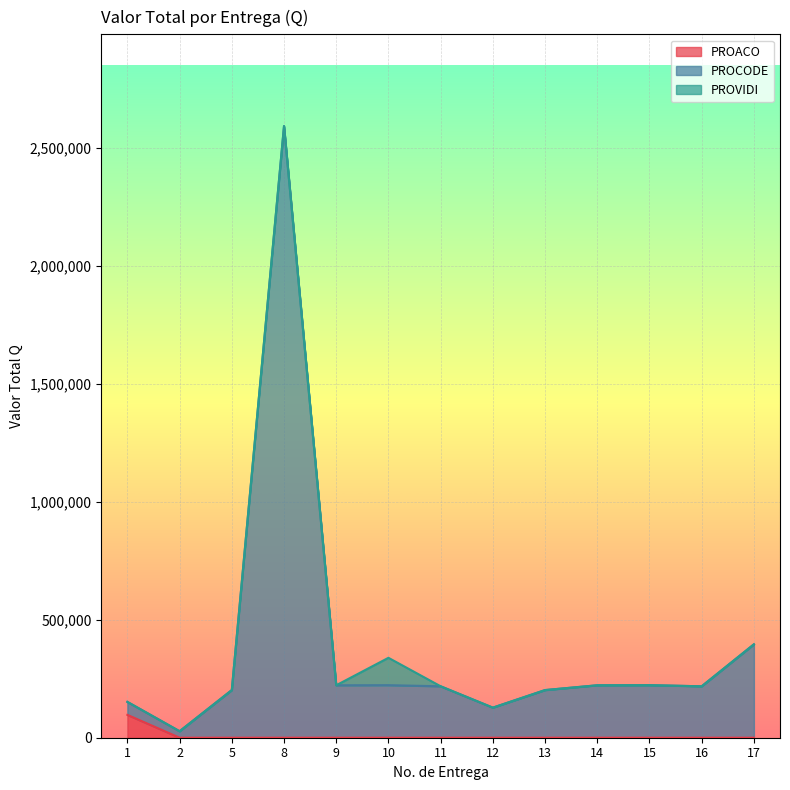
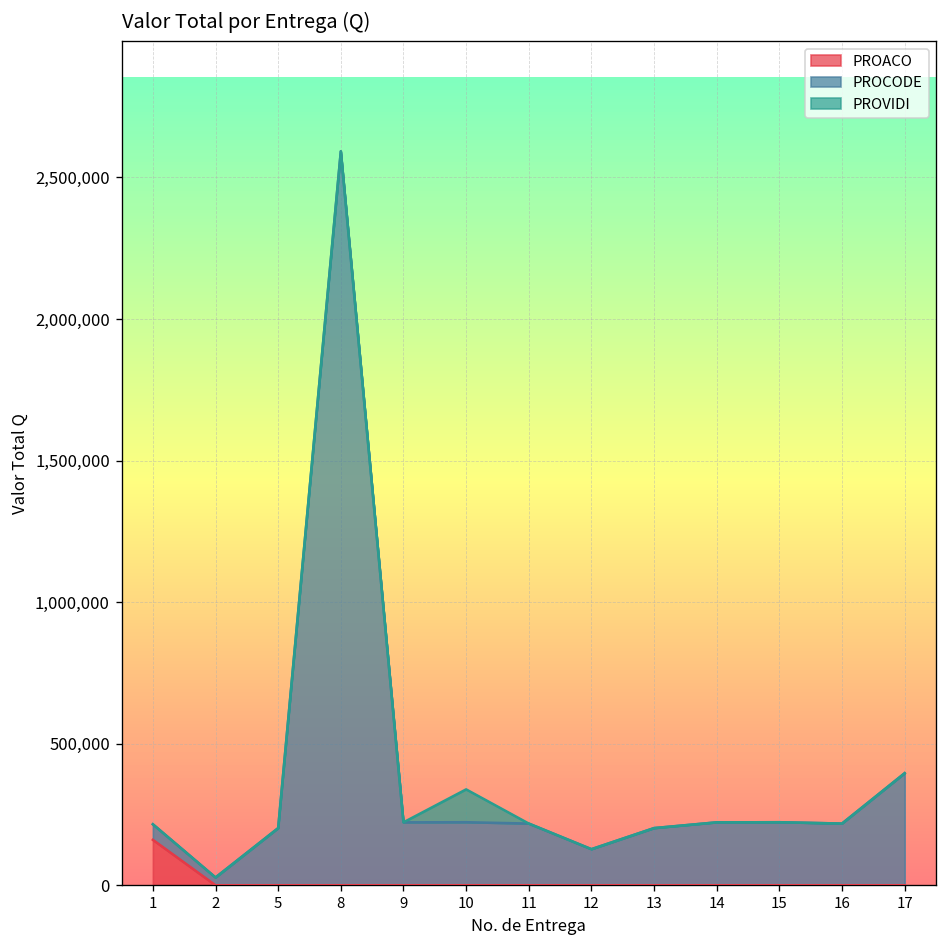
PROACO, 1: 100,000 -> 160,000
